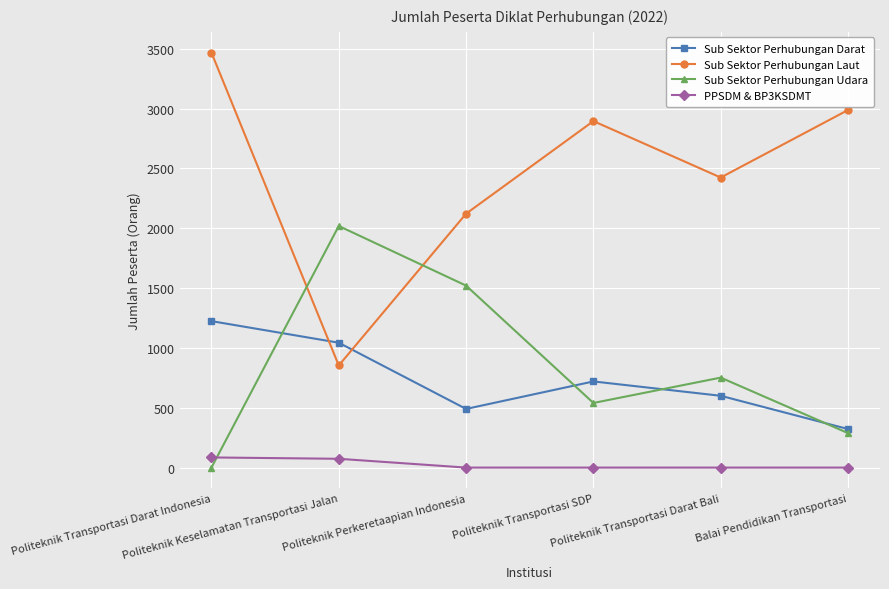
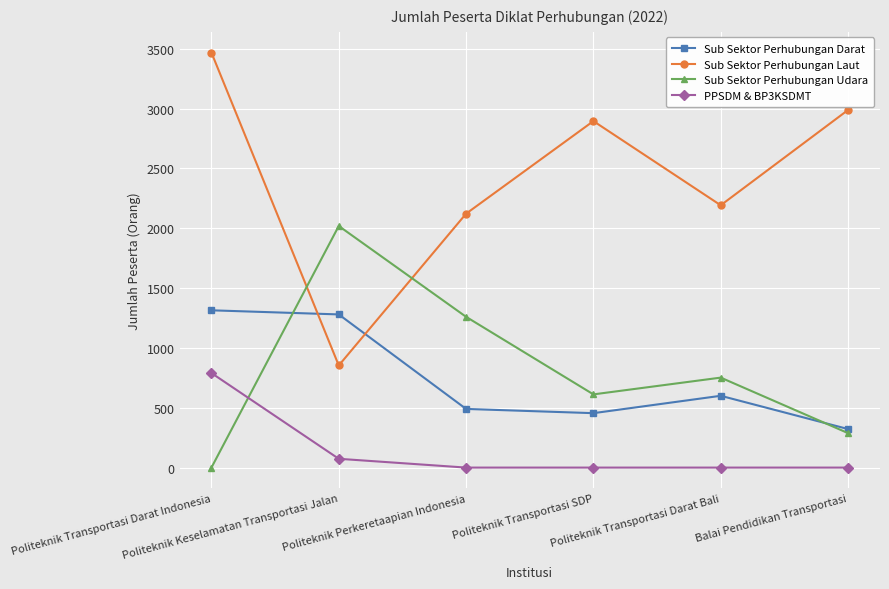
Sub Sektor Perhubungan Darat, Politeknik Transportasi Darat Indonesia: 1220 -> 1310
PPSDM & BP3KSDMT, Politeknik Transportasi Darat Indonesia: 80 -> 790
Sub Sektor Perhubungan Darat, Politeknik Keselamatan Transportasi Jalan: 1040 -> 1280
Sub Sektor Perhubungan Udara, Politeknik Perkeretaapian Indonesia: 1520 -> 1260
Sub Sektor Perhubungan Darat, Politeknik Transportasi SDP: 720 -> 450
Sub Sektor Perhubungan Udara, Politeknik Transportasi SDP: 540 -> 610
Sub Sektor Perhubungan Laut, Politeknik Transportasi Darat Bali: 2420 -> 2190
